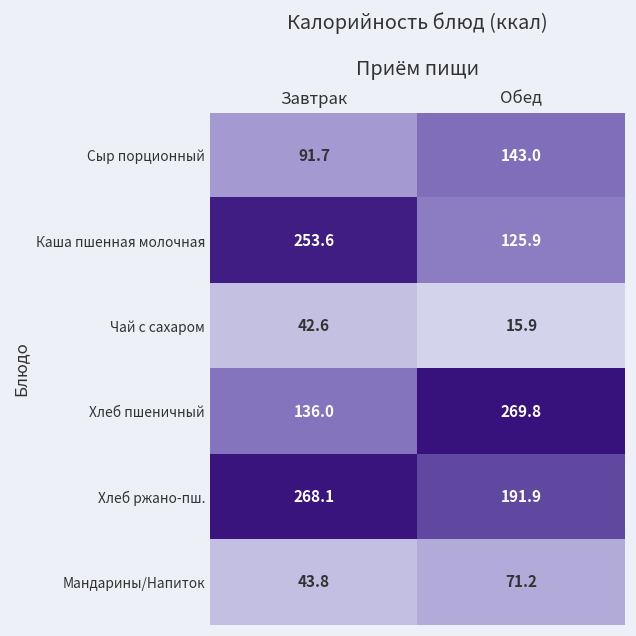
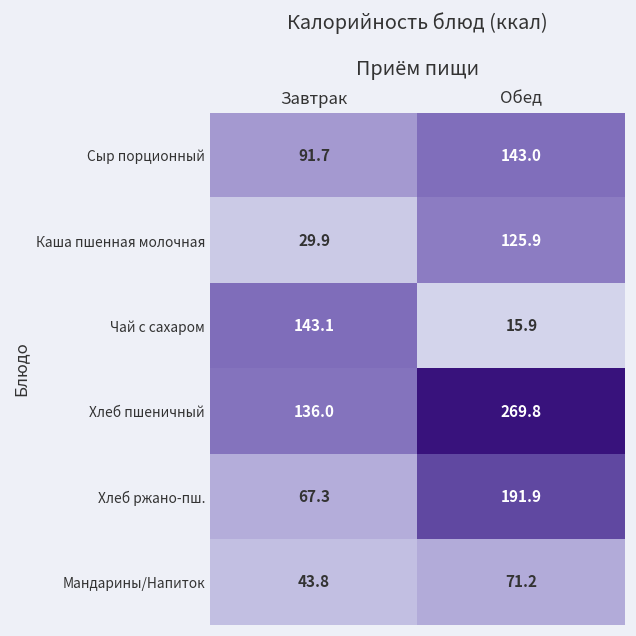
Каша пшенная молочная, Завтрак: 253.6 -> 29.9
Чай с сахаром, Завтрак: 42.6 -> 143.1
Хлеб ржано-пш., Завтрак: 268.1 -> 67.3
